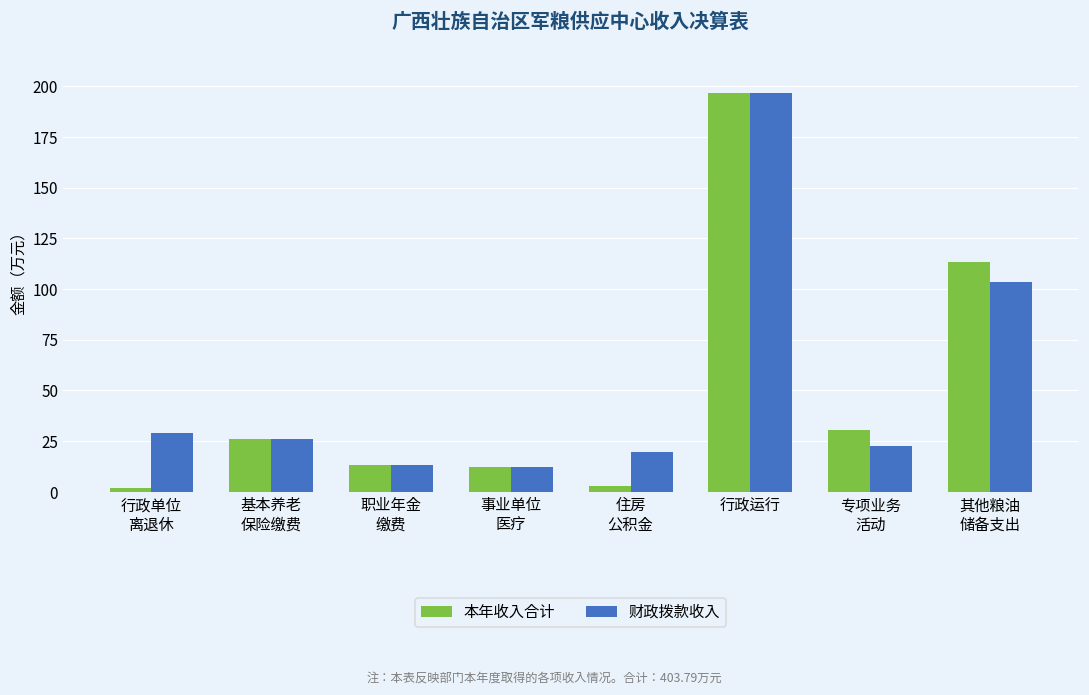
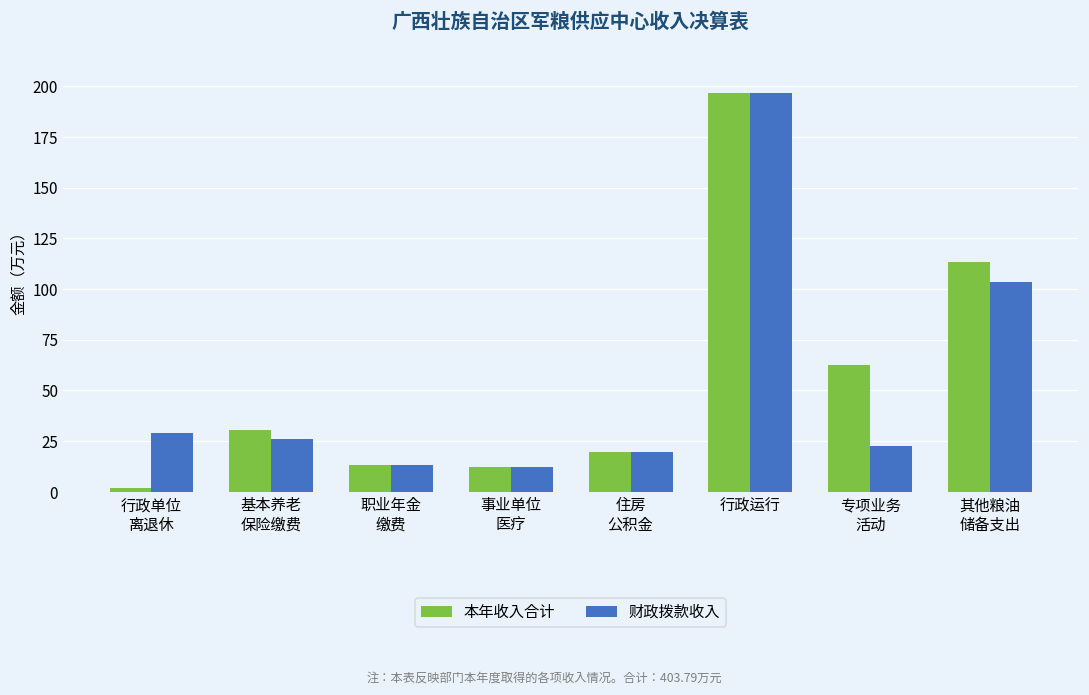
本年收入合计, 基本养老 保险缴费: 26 -> 31
本年收入合计, 住房 公积金: 3 -> 20
本年收入合计, 专项业务 活动: 31 -> 63
